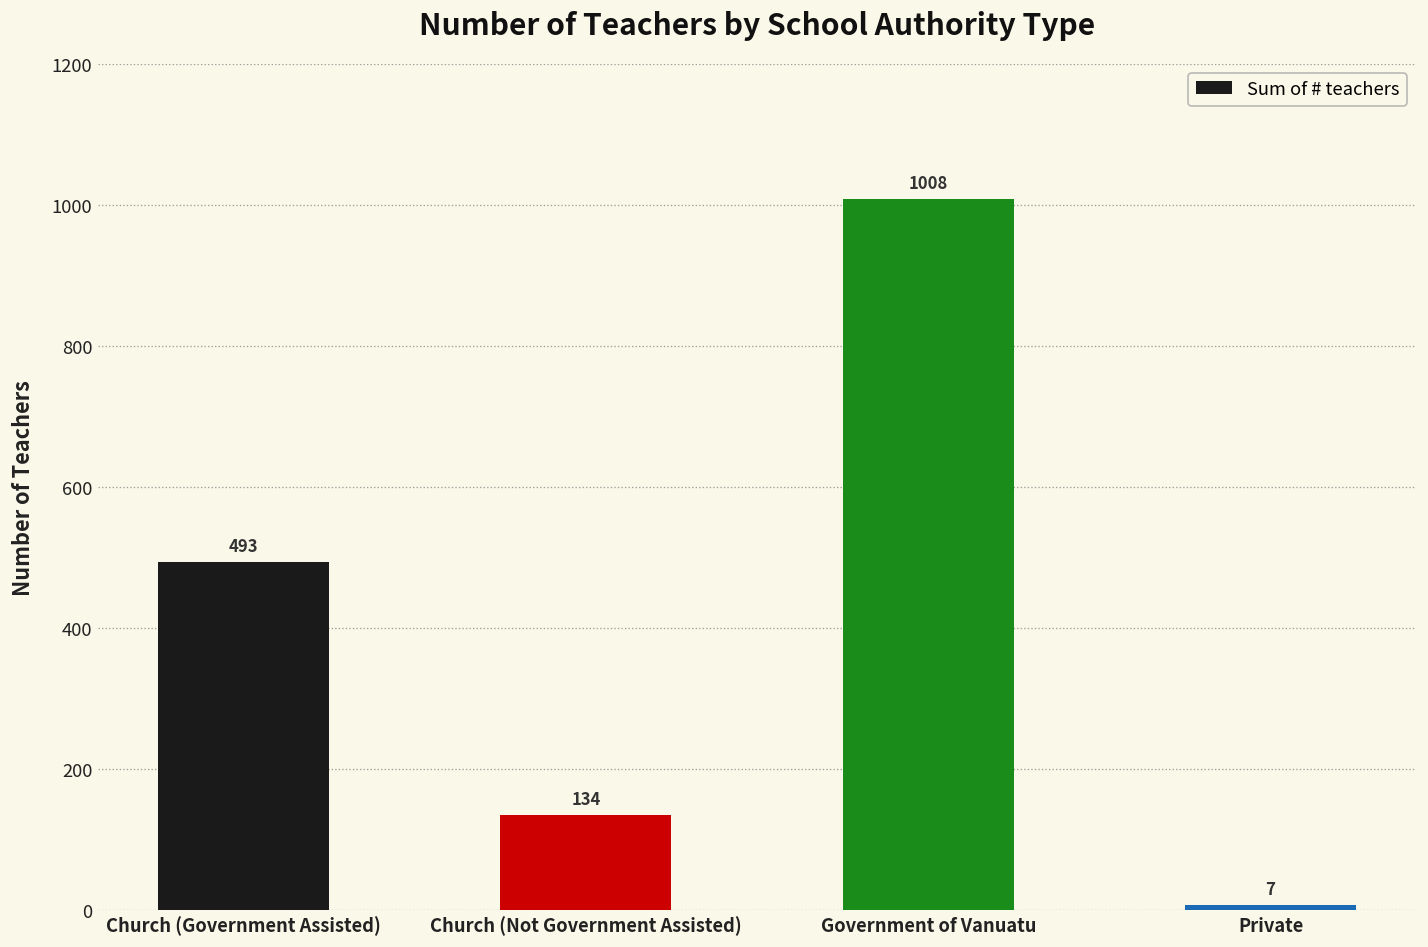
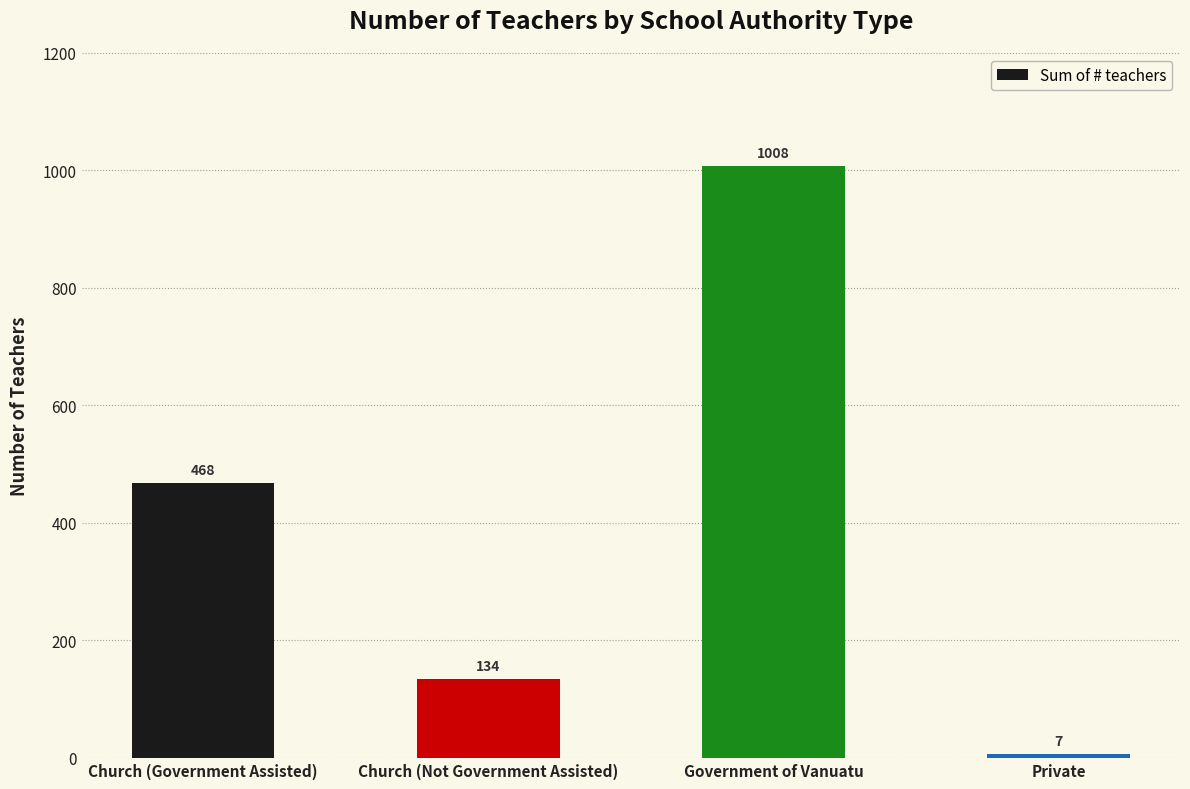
Church (Government Assisted): 493 -> 468
